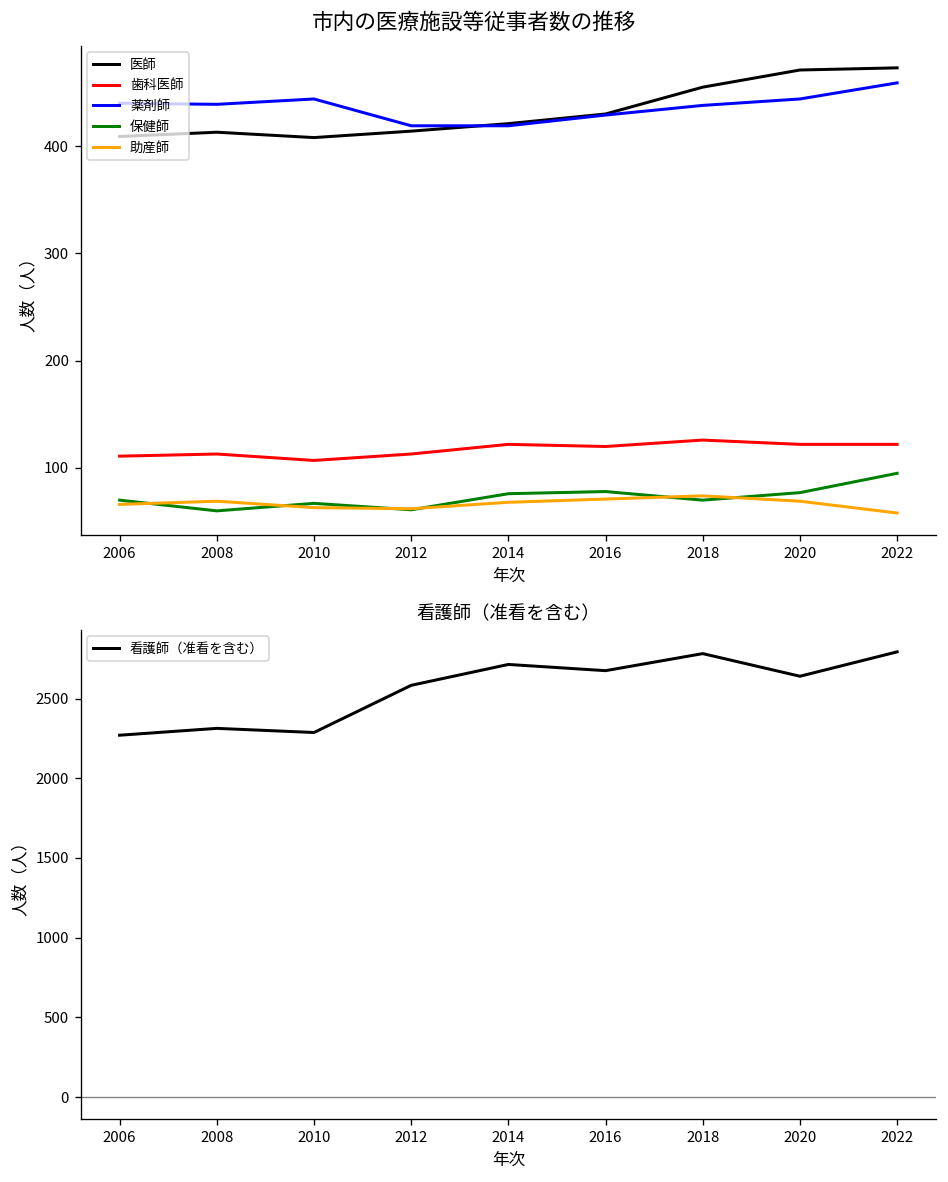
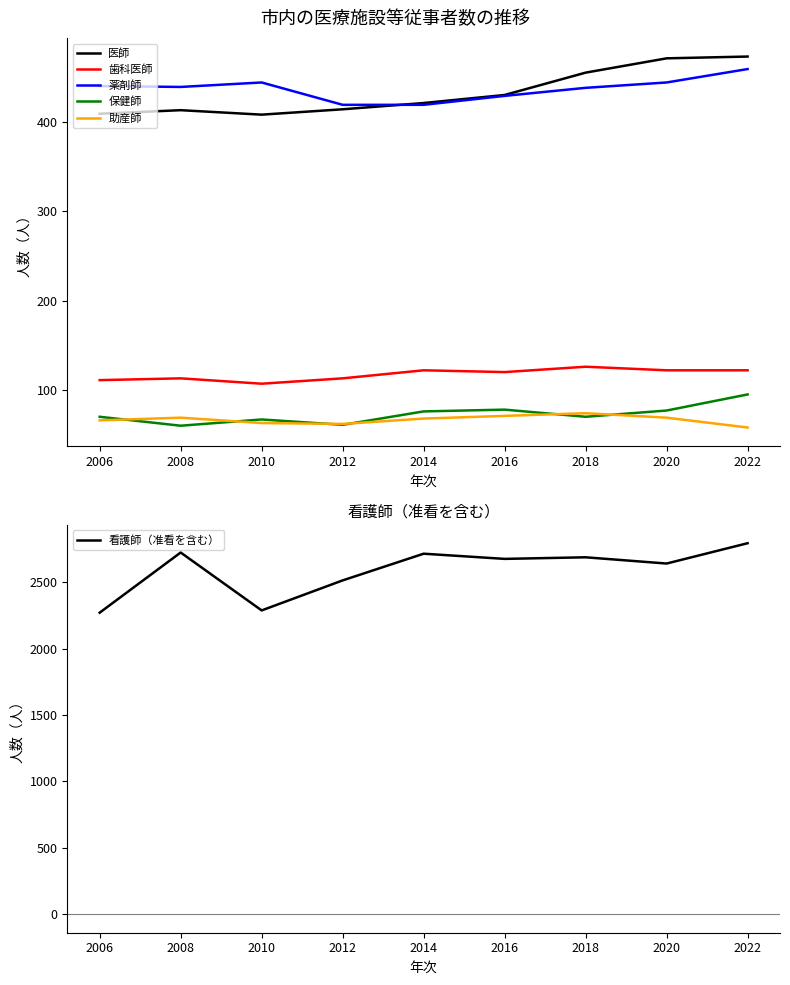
看護師（准看を含む）, 2008: 2310 -> 2720
看護師（准看を含む）, 2012: 2580 -> 2510
看護師（准看を含む）, 2018: 2780 -> 2690
